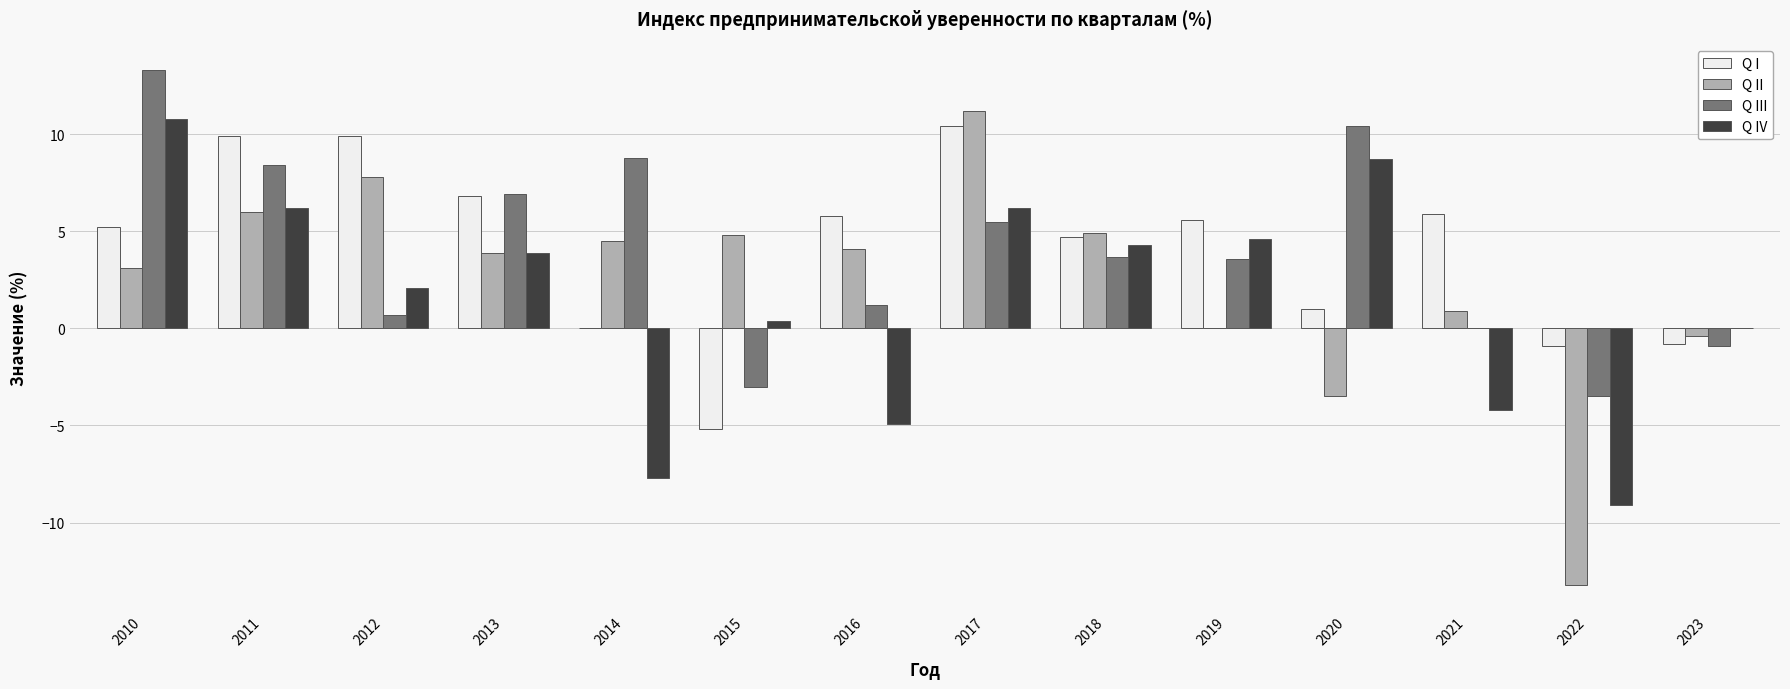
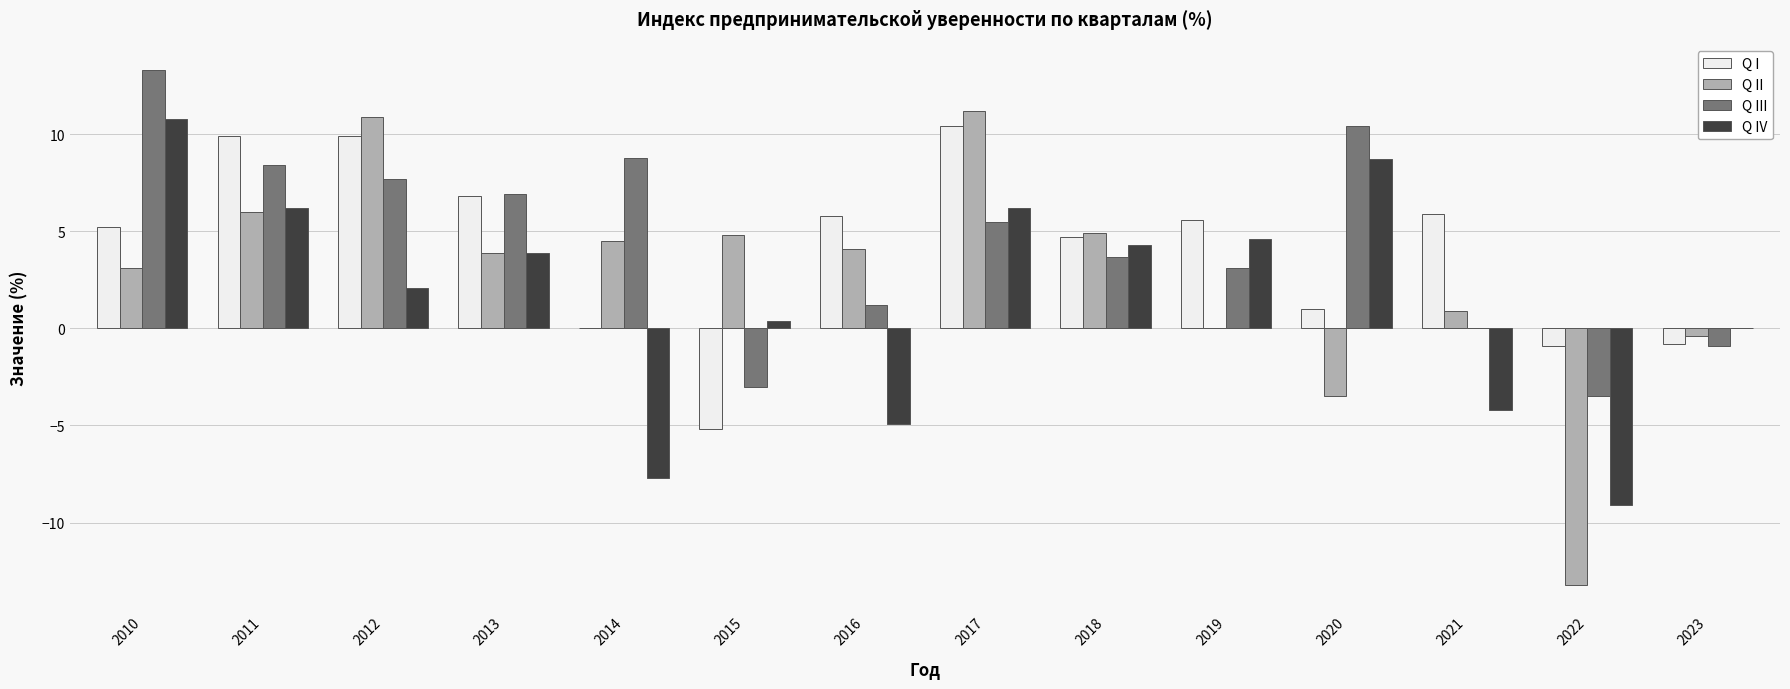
Q II, 2012: 7.8 -> 10.9
Q III, 2012: 0.7 -> 7.7
Q III, 2019: 3.6 -> 3.1
